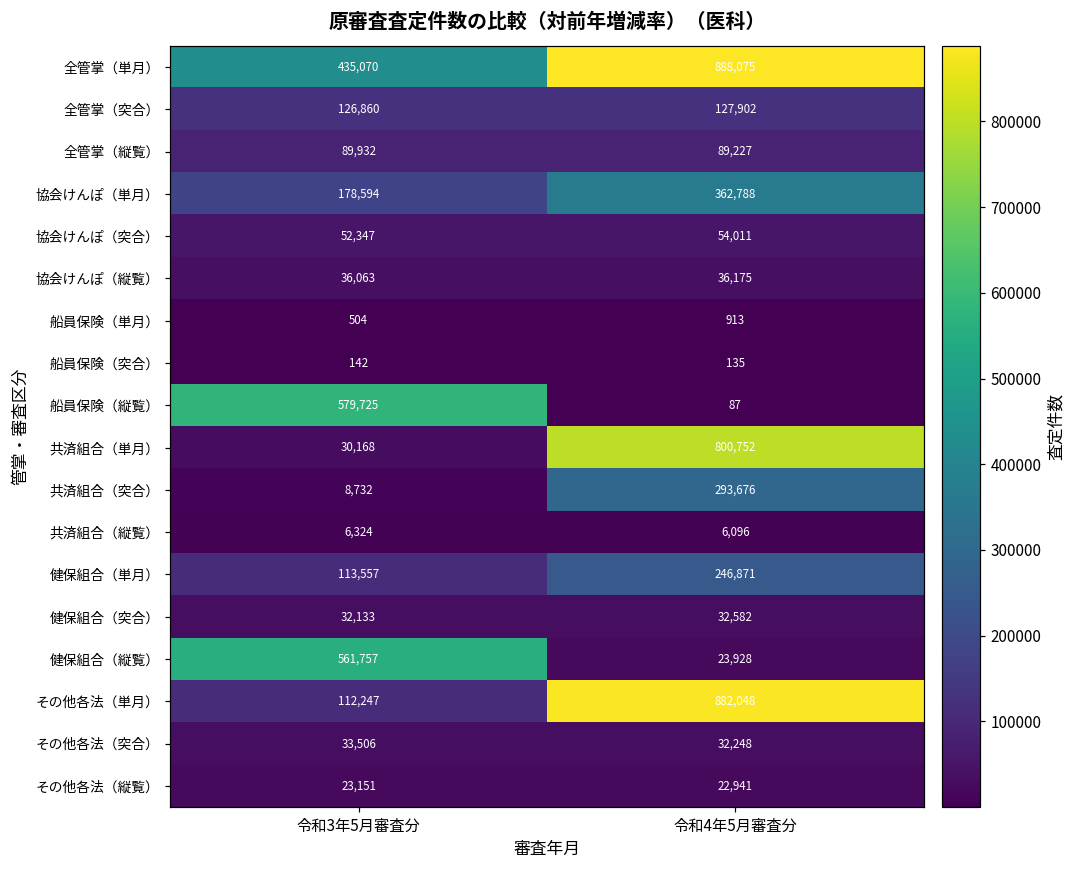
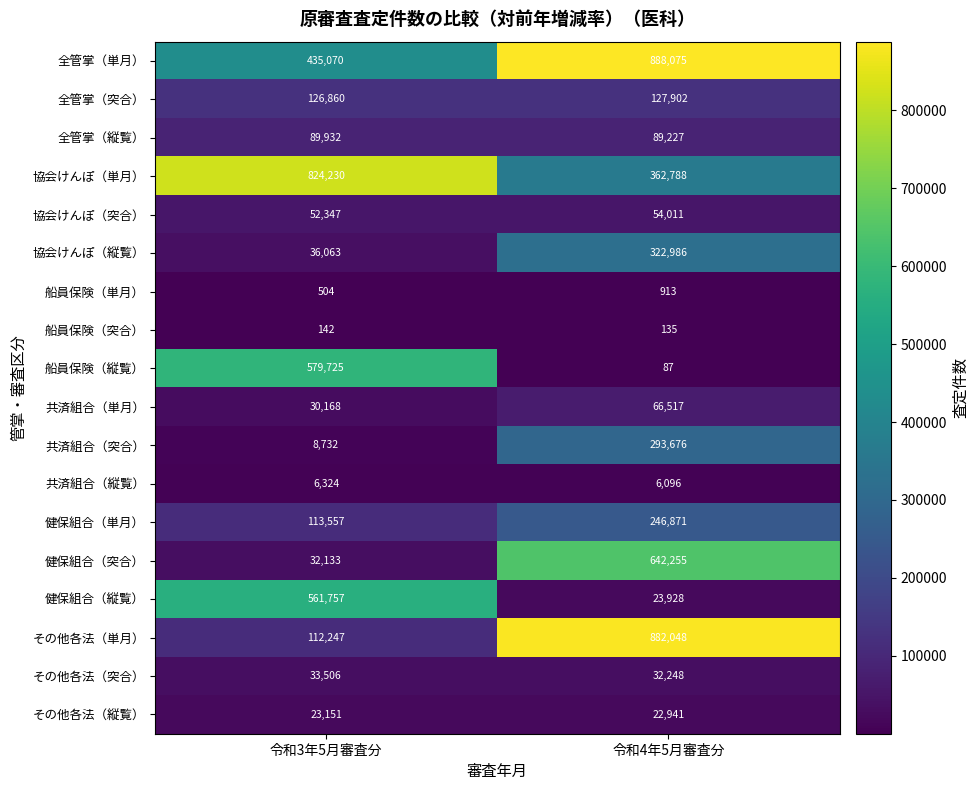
協会けんぽ（単月）, 令和3年5月審査分: 178,594 -> 824,230
協会けんぽ（縦覧）, 令和4年5月審査分: 36,175 -> 322,986
共済組合（単月）, 令和4年5月審査分: 800,752 -> 66,517
健保組合（突合）, 令和4年5月審査分: 32,582 -> 642,255
